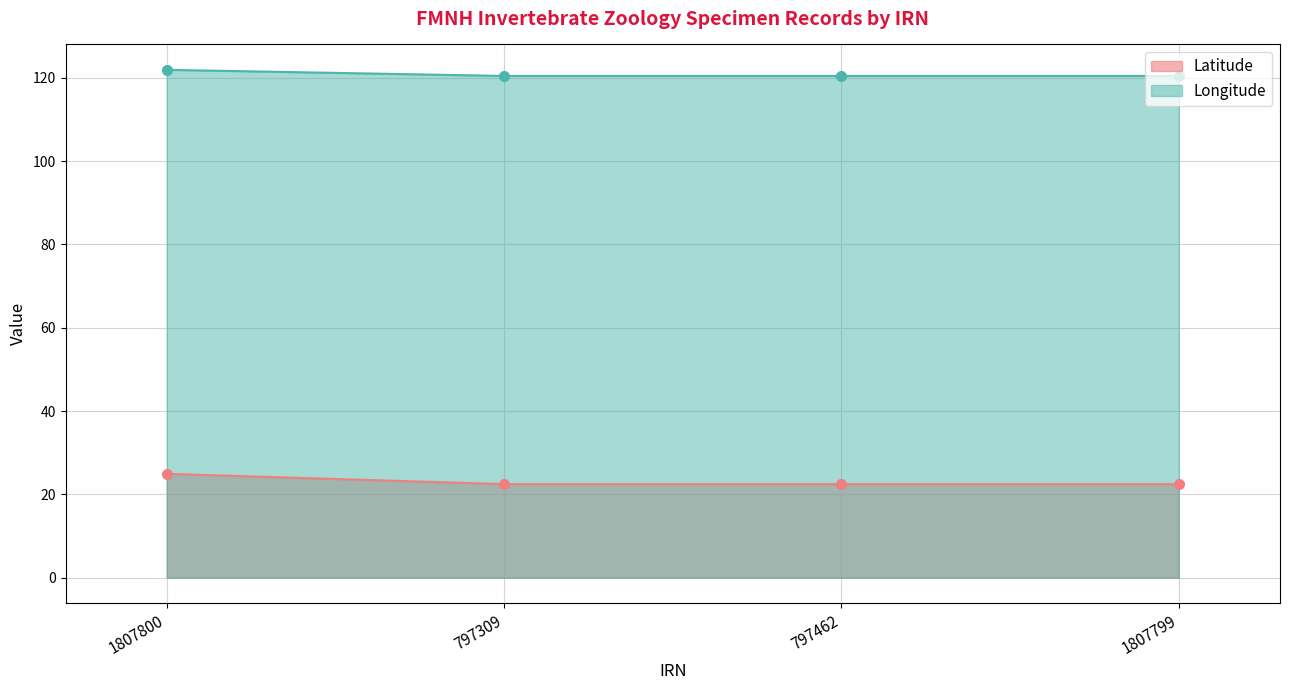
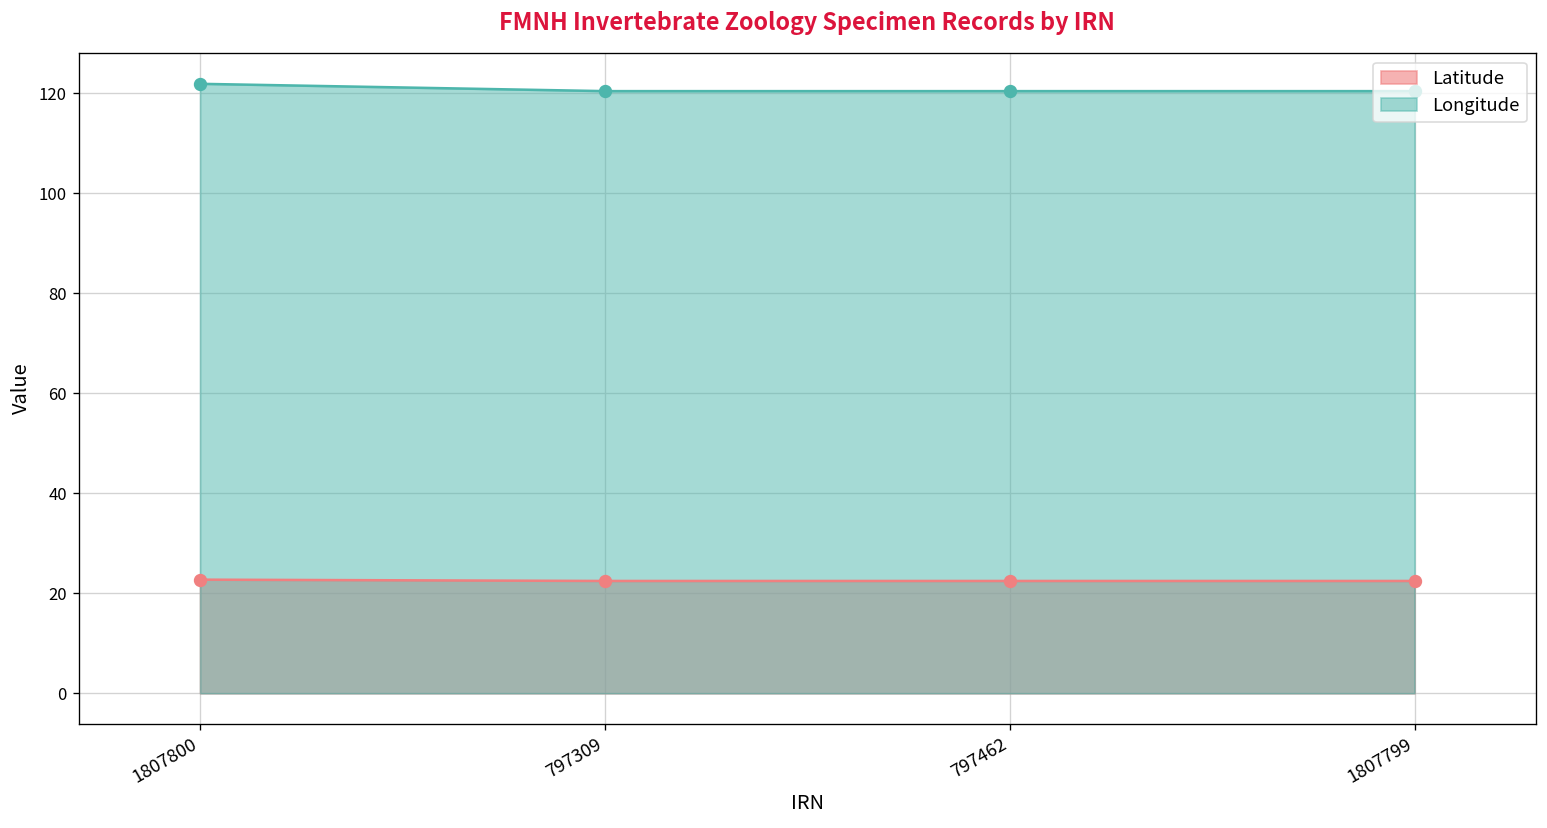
Latitude, 1807800: 25 -> 23
